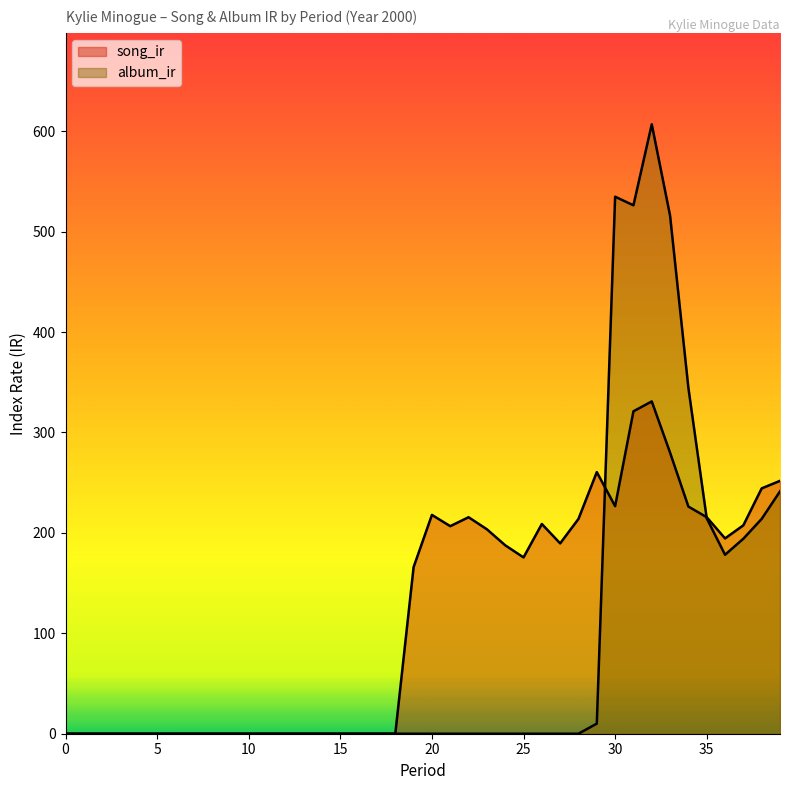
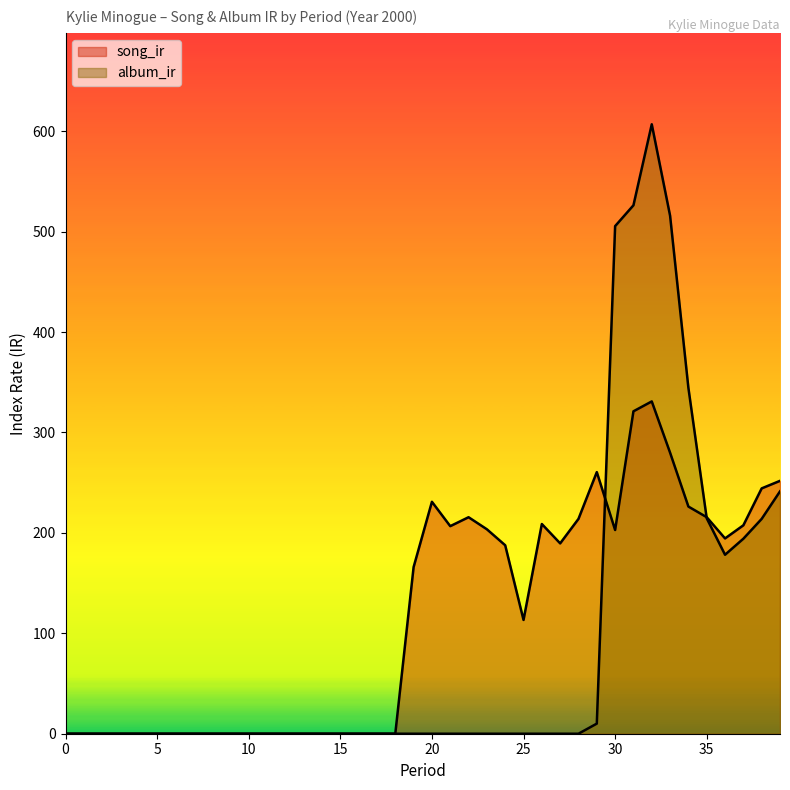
song_ir, 20: 218 -> 231
song_ir, 25: 176 -> 113
song_ir, 30: 227 -> 203
album_ir, 30: 535 -> 505
